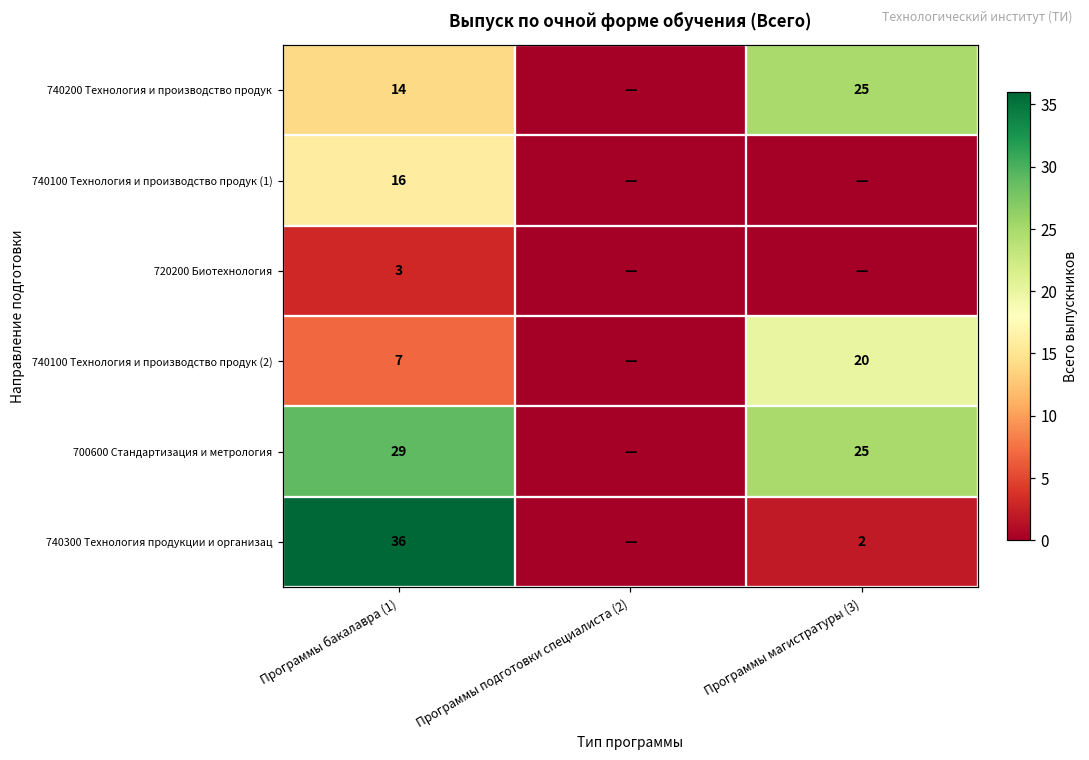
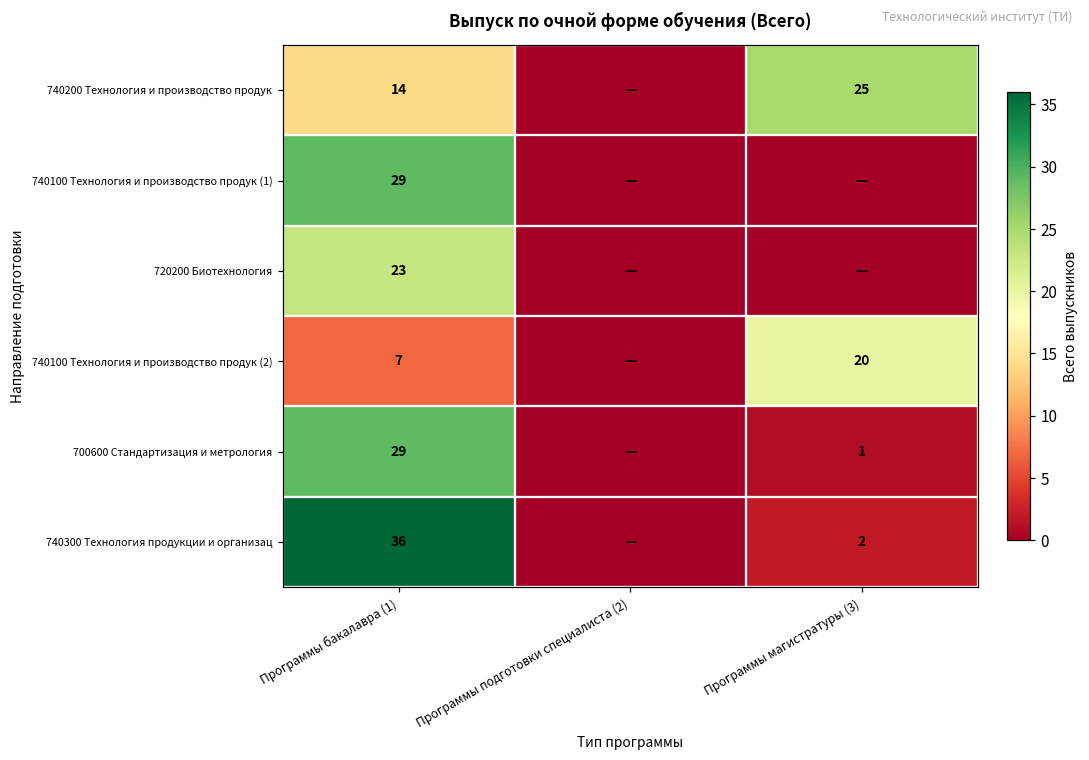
740100 Технология и производство продук (1), Программы бакалавра (1): 16 -> 29
720200 Биотехнология, Программы бакалавра (1): 3 -> 23
700600 Стандартизация и метрология, Программы магистратуры (3): 25 -> 1
